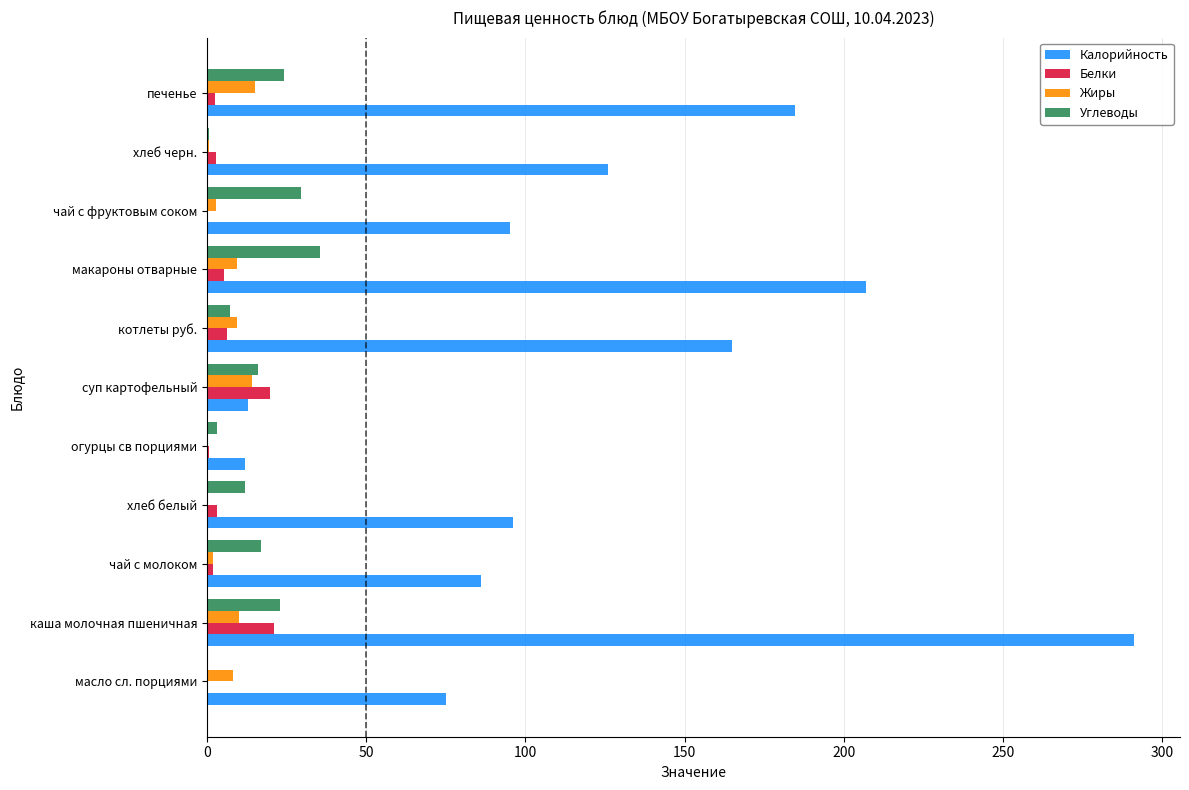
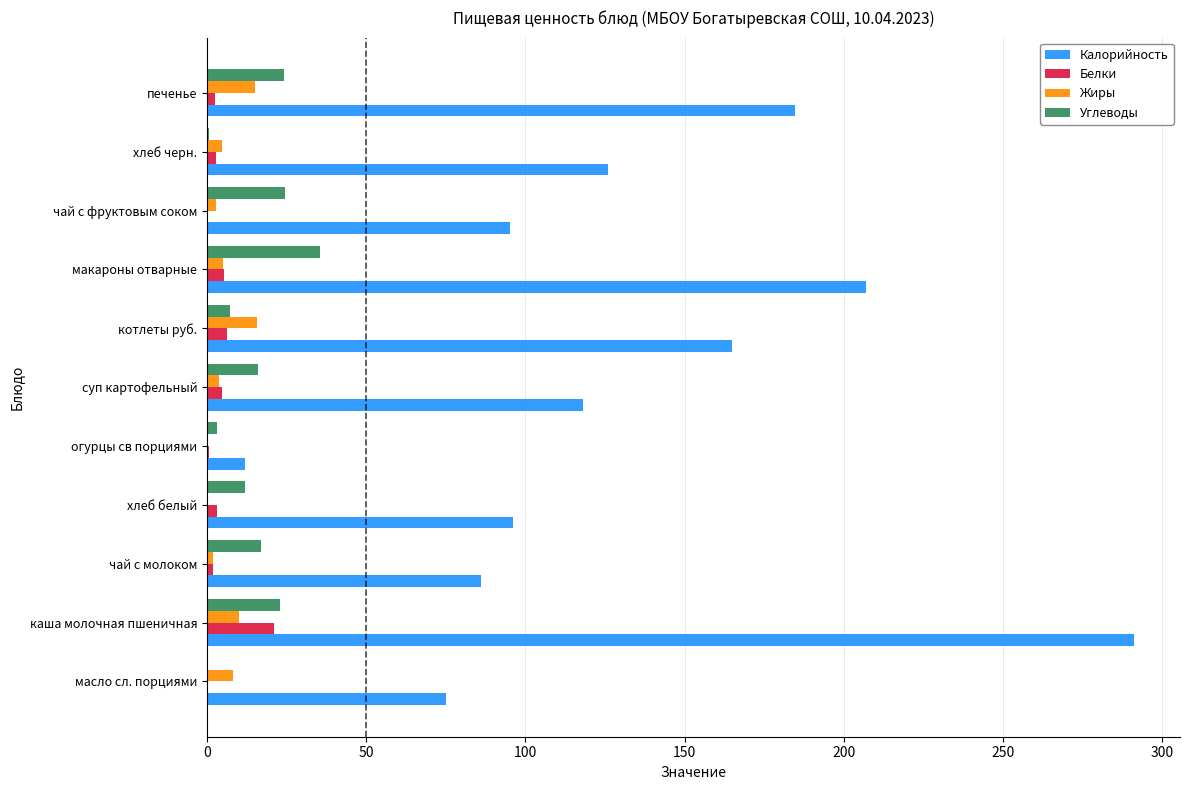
Жиры, хлеб черн.: 1 -> 5
Углеводы, чай с фруктовым соком: 30 -> 25
Жиры, макароны отварные: 9 -> 5
Жиры, котлеты руб.: 9 -> 16
Жиры, суп картофельный: 14 -> 4
Белки, суп картофельный: 20 -> 5
Калорийность, суп картофельный: 13 -> 118
